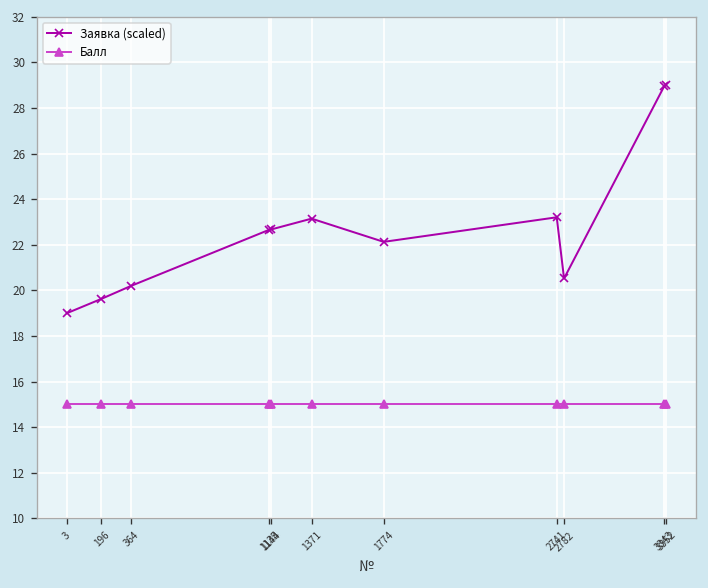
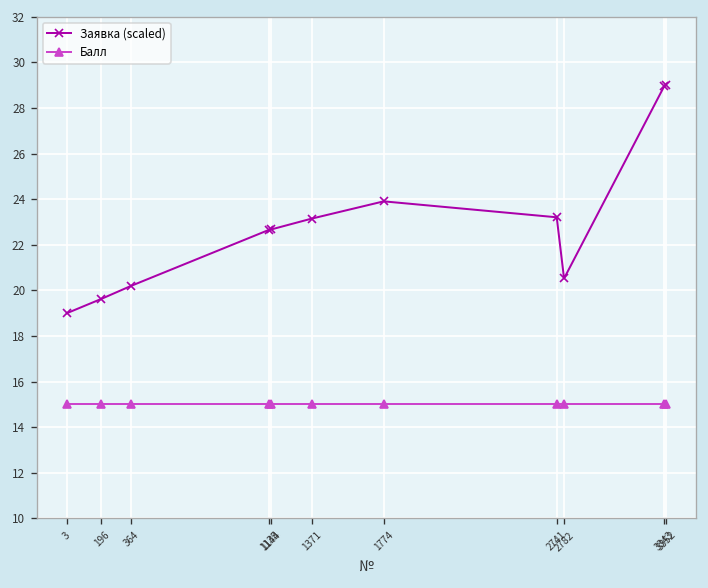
Заявка (scaled), 1774: 22.1 -> 23.9
